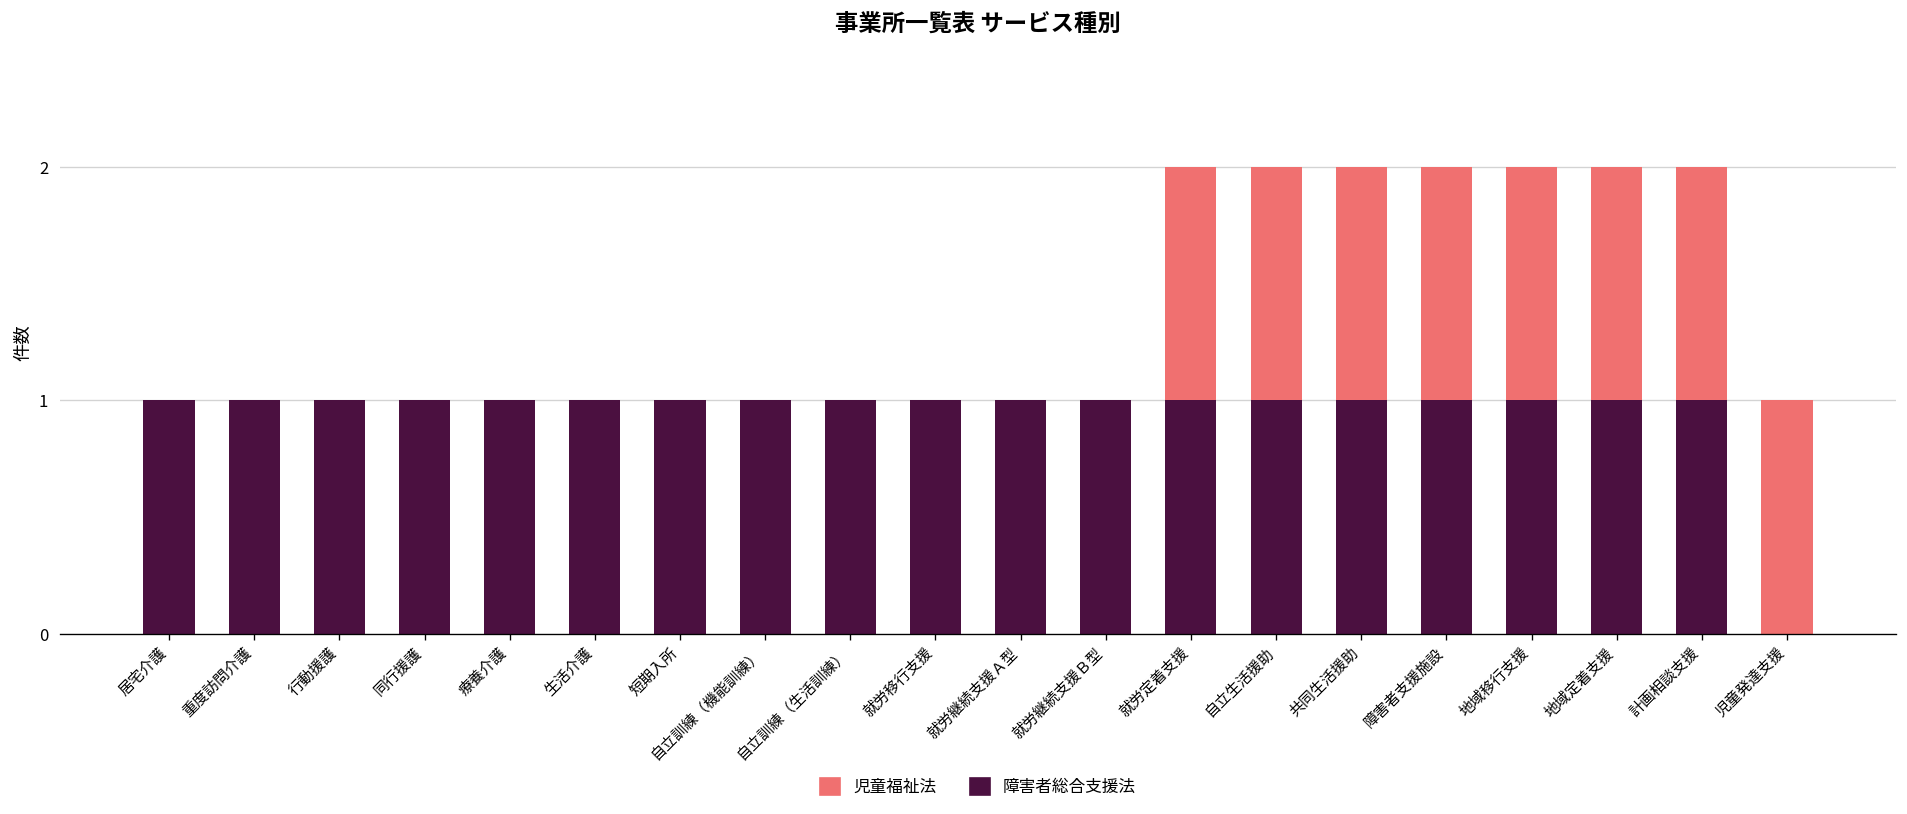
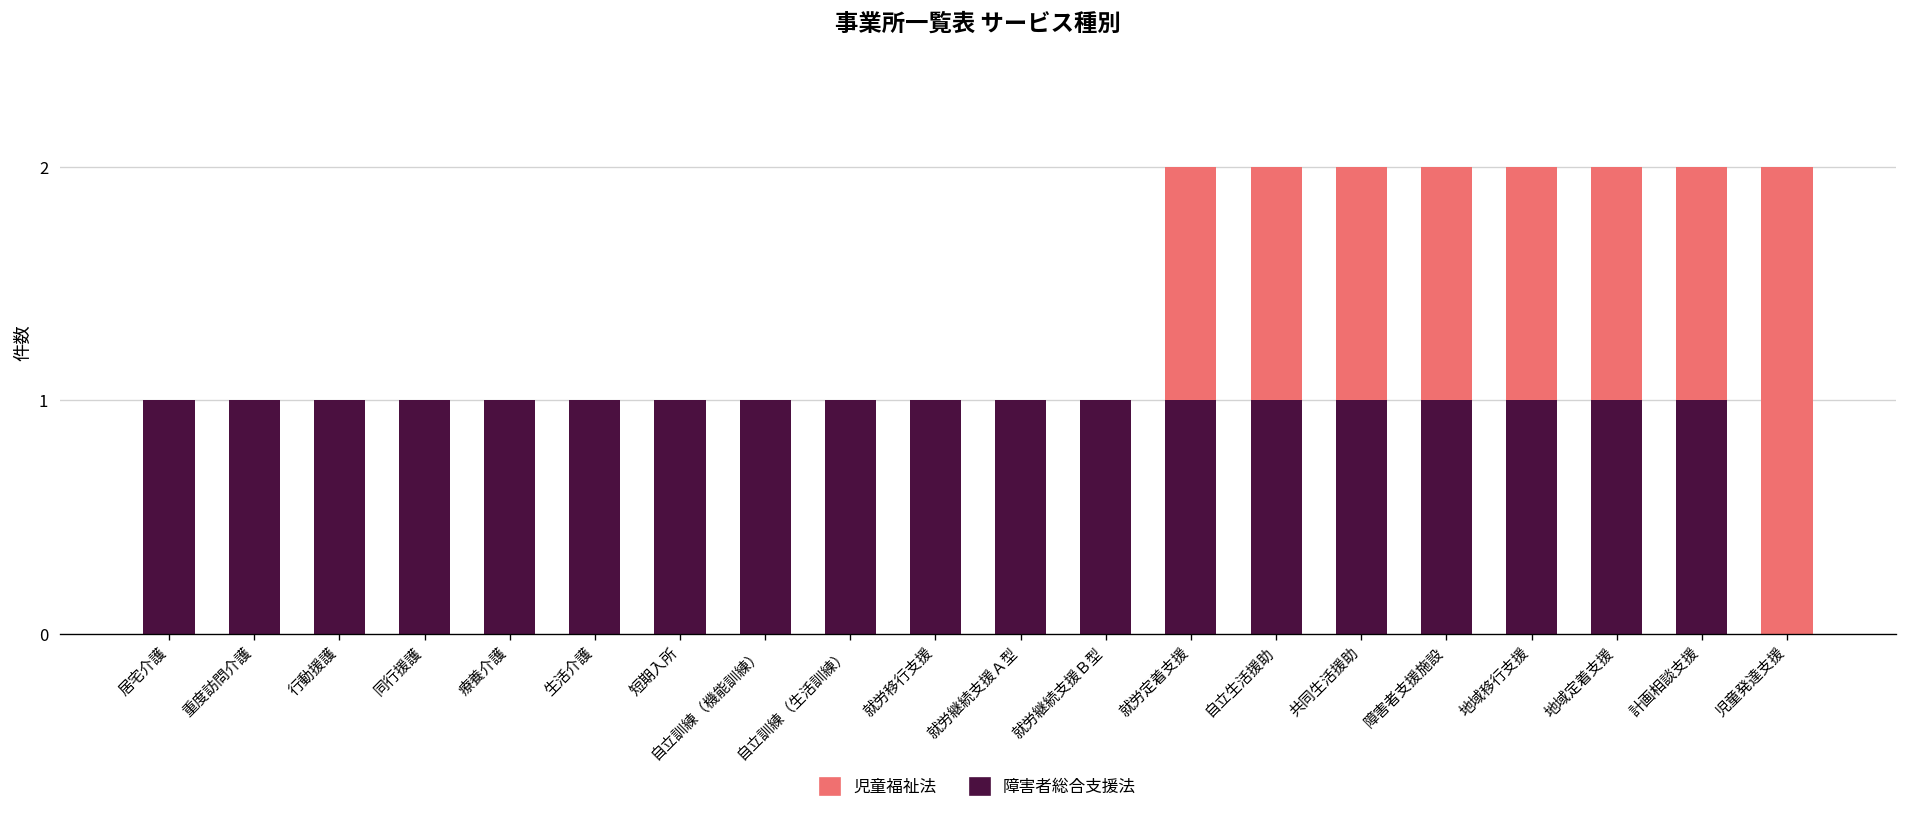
児童福祉法, 児童発達支援: 1 -> 2
